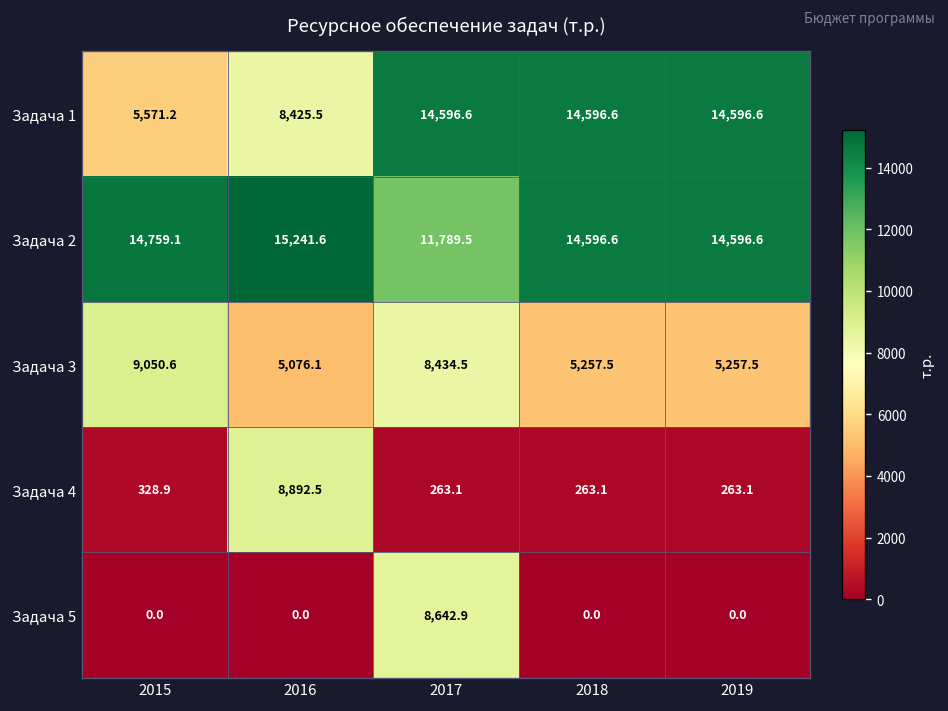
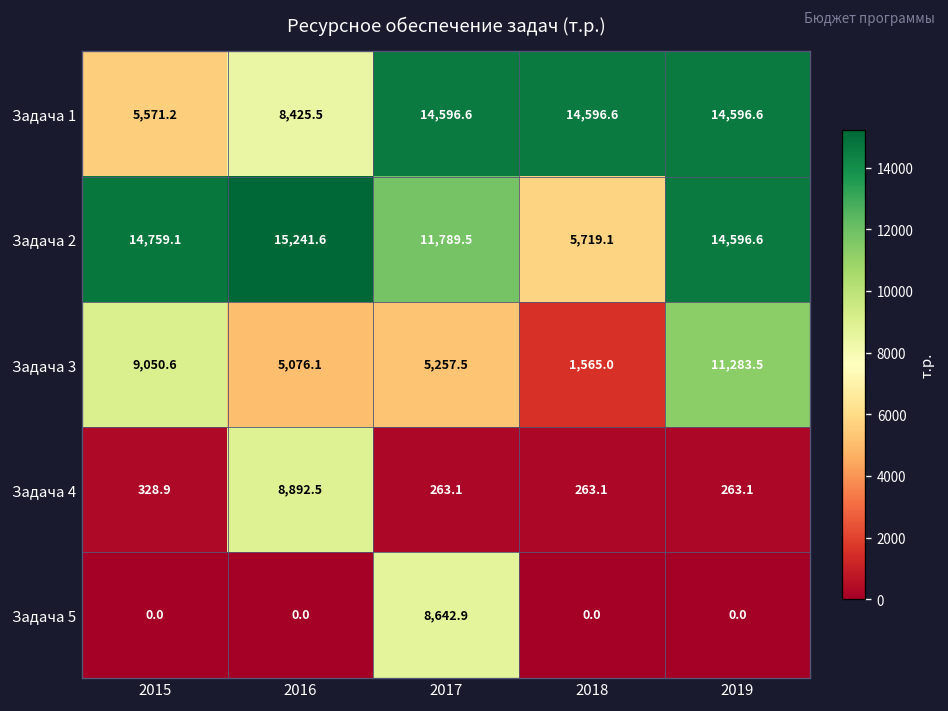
Задача 2, 2018: 14,596.6 -> 5,719.1
Задача 3, 2017: 8,434.5 -> 5,257.5
Задача 3, 2018: 5,257.5 -> 1,565.0
Задача 3, 2019: 5,257.5 -> 11,283.5
